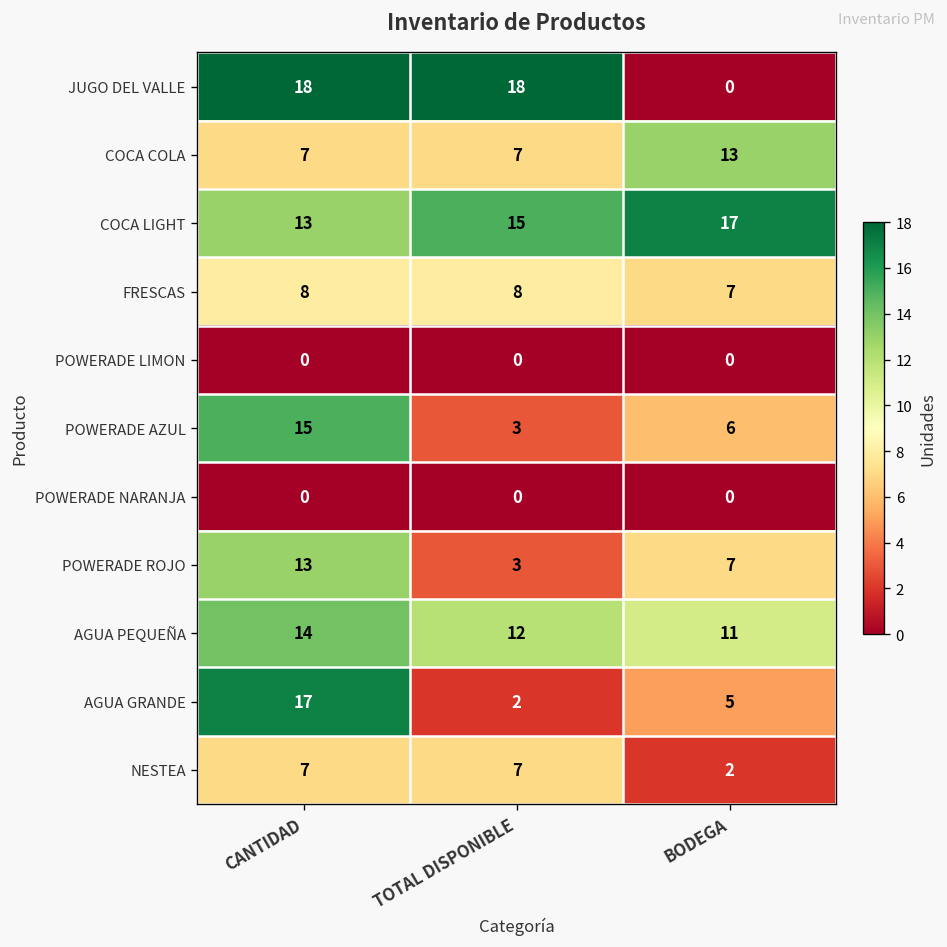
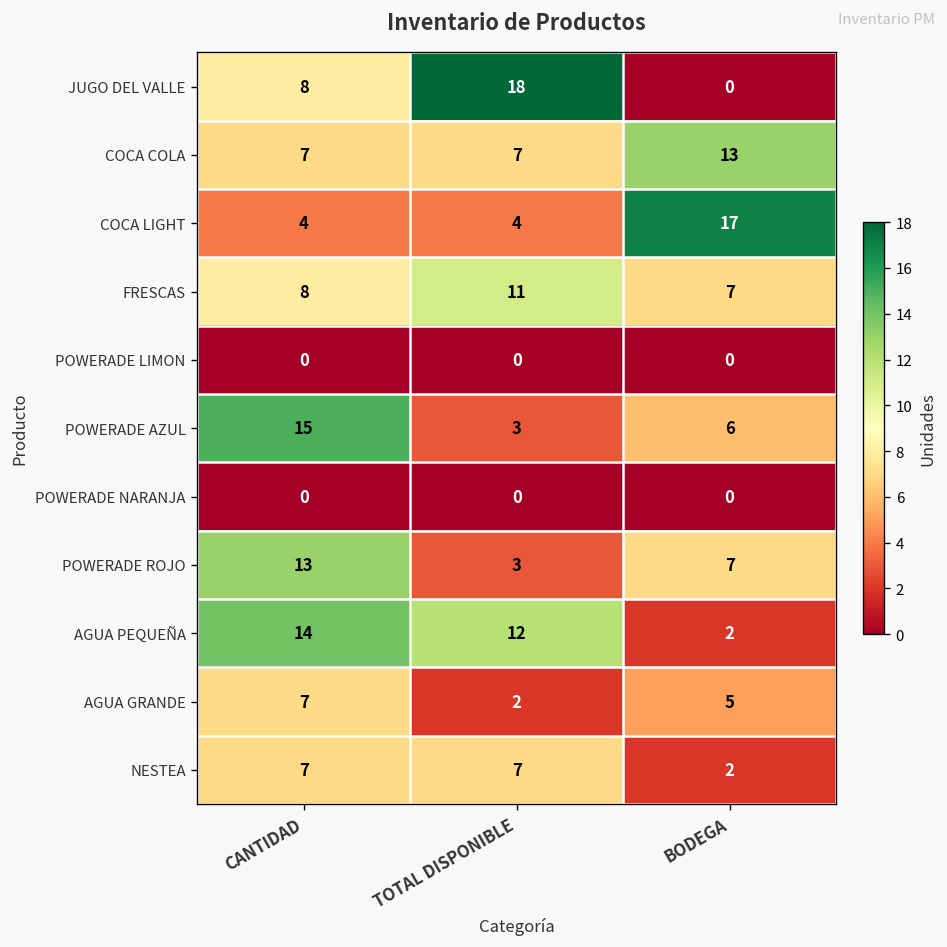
JUGO DEL VALLE, CANTIDAD: 18 -> 8
COCA LIGHT, CANTIDAD: 13 -> 4
COCA LIGHT, TOTAL DISPONIBLE: 15 -> 4
FRESCAS, TOTAL DISPONIBLE: 8 -> 11
AGUA PEQUEÑA, BODEGA: 11 -> 2
AGUA GRANDE, CANTIDAD: 17 -> 7
